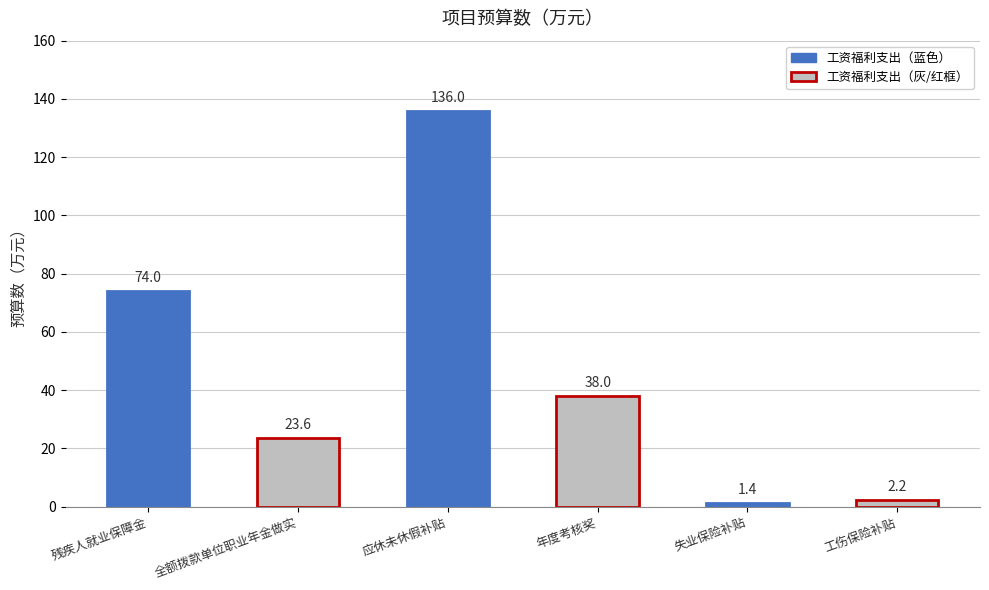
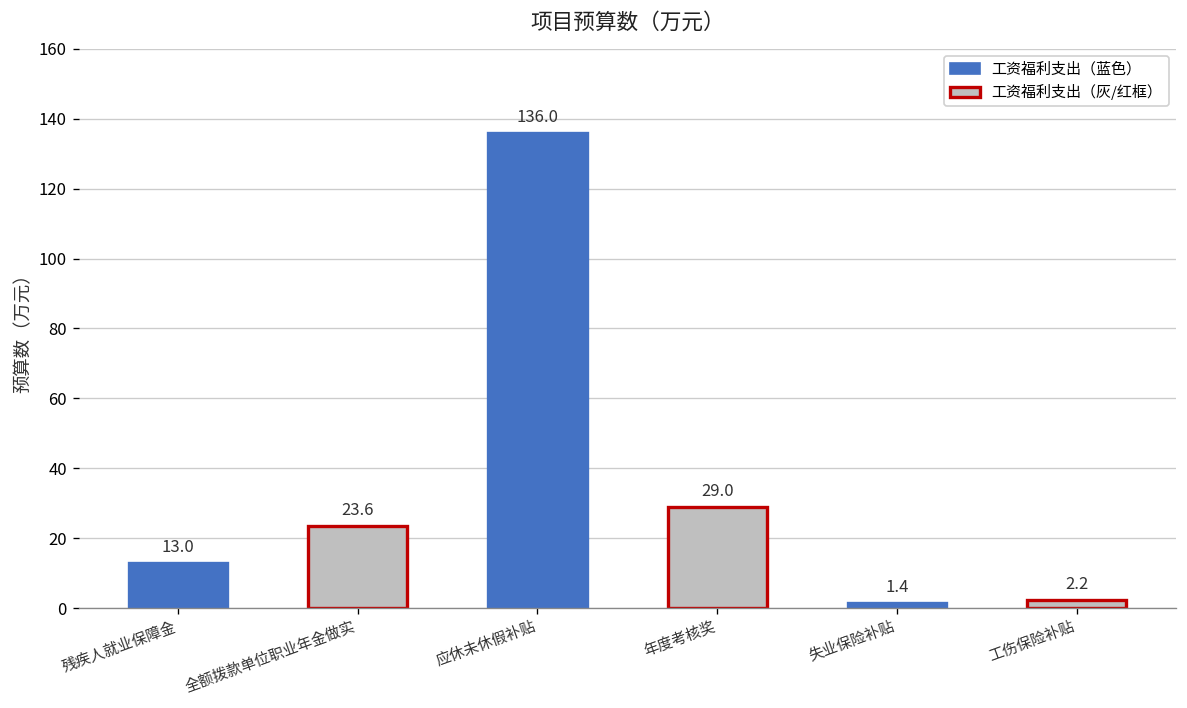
残疾人就业保障金: 74.0 -> 13.0
年度考核奖: 38.0 -> 29.0
